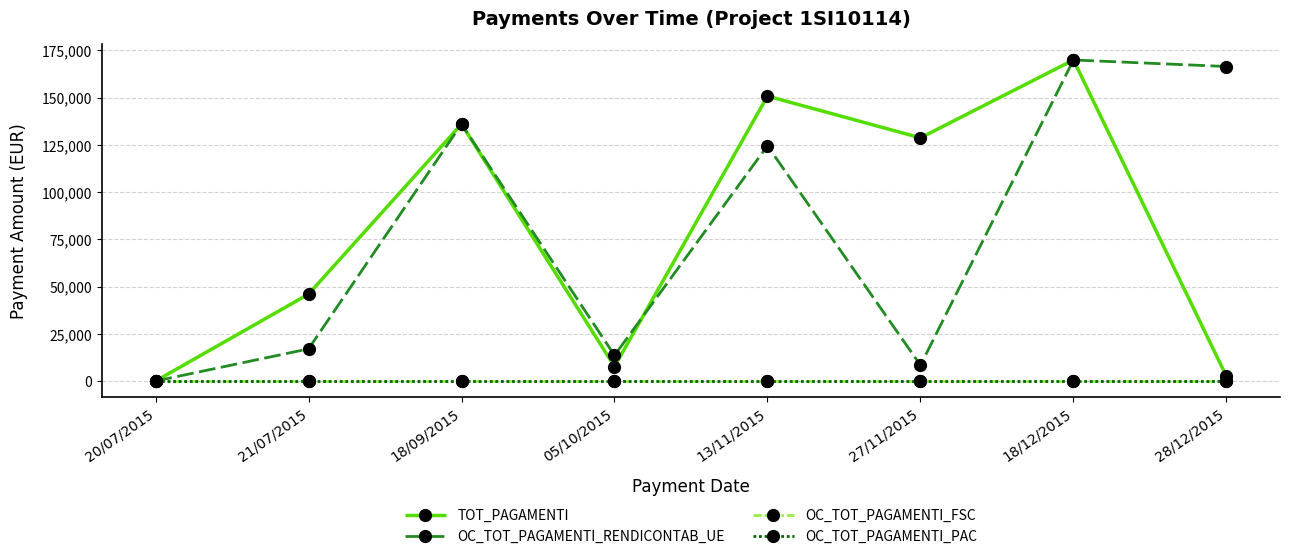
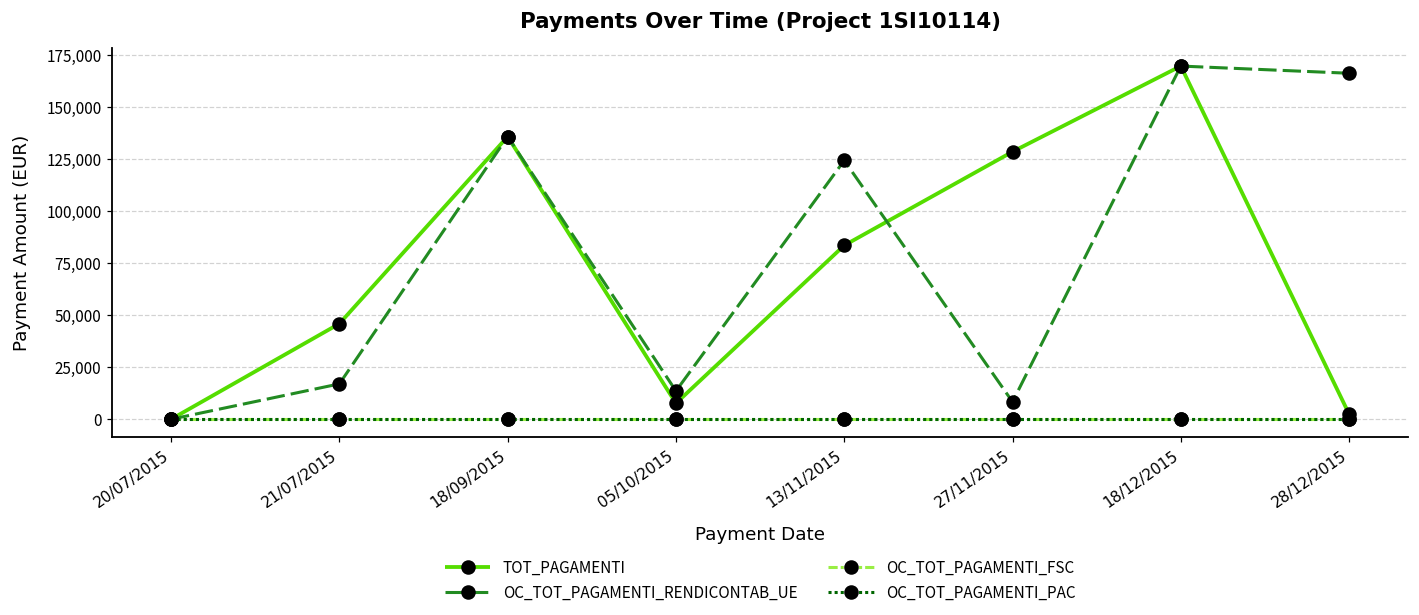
TOT_PAGAMENTI, 13/11/2015: 151,000 -> 84,000
